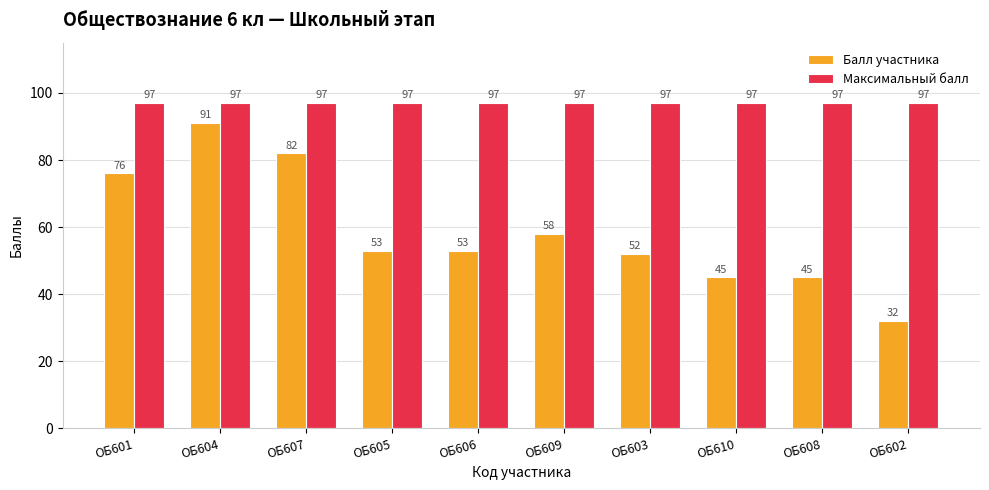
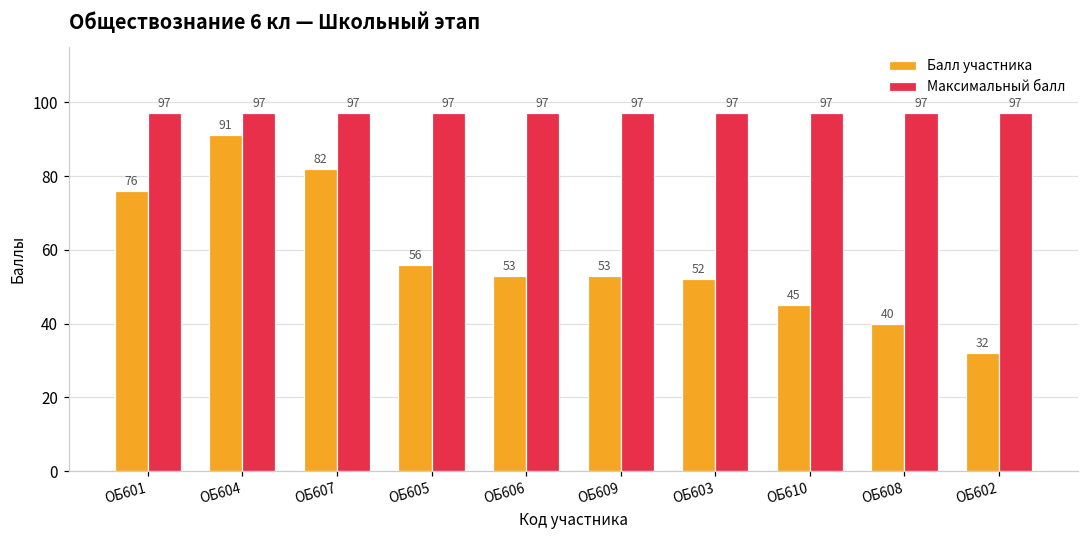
Балл участника, ОБ605: 53 -> 56
Балл участника, ОБ609: 58 -> 53
Балл участника, ОБ608: 45 -> 40
